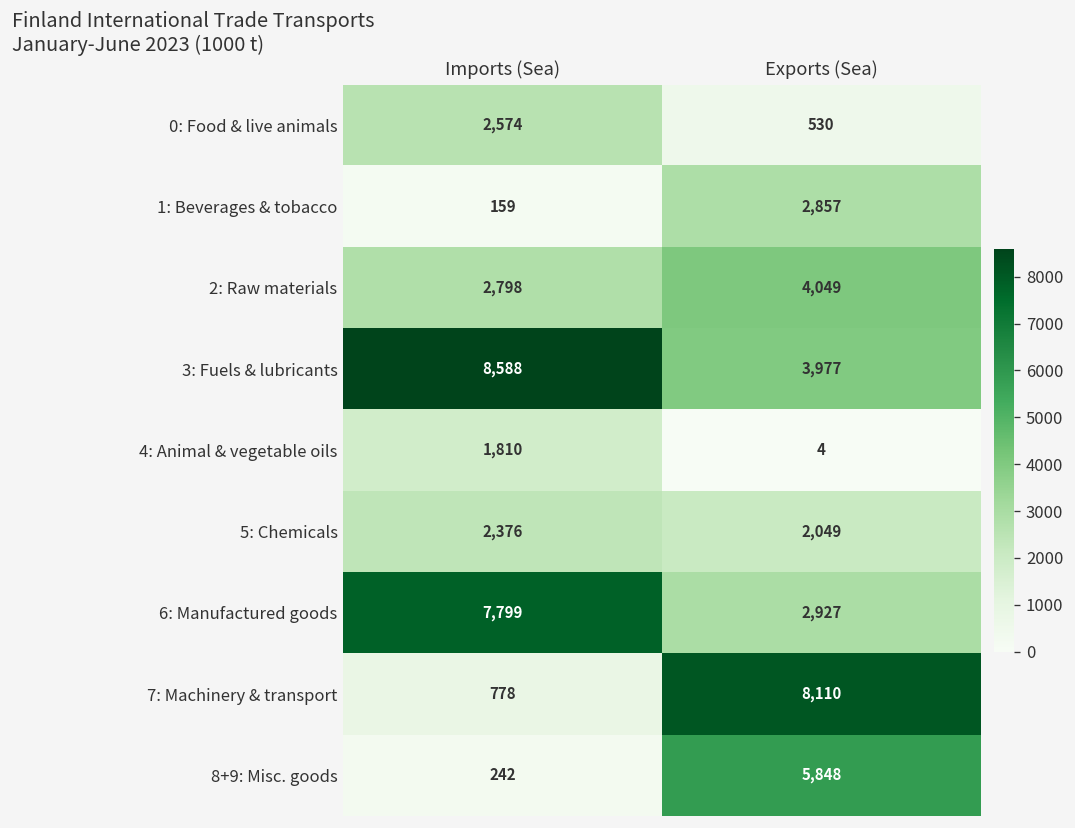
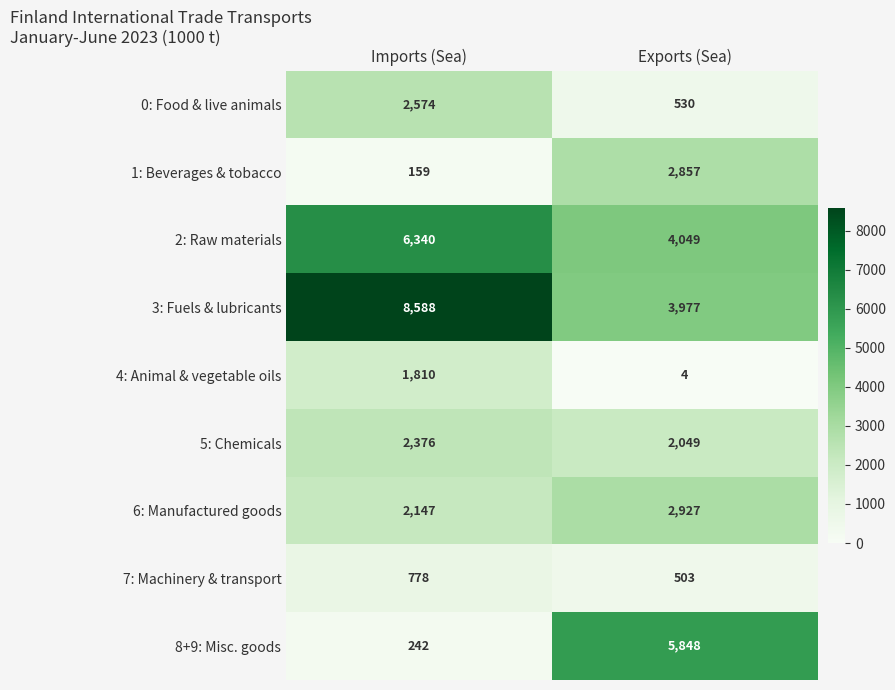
2: Raw materials, Imports (Sea): 2,798 -> 6,340
6: Manufactured goods, Imports (Sea): 7,799 -> 2,147
7: Machinery & transport, Exports (Sea): 8,110 -> 503
